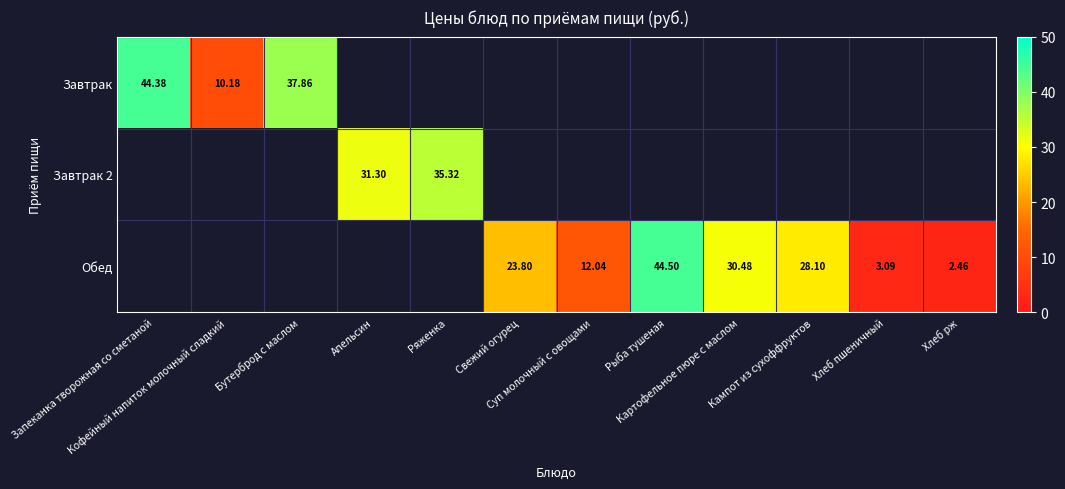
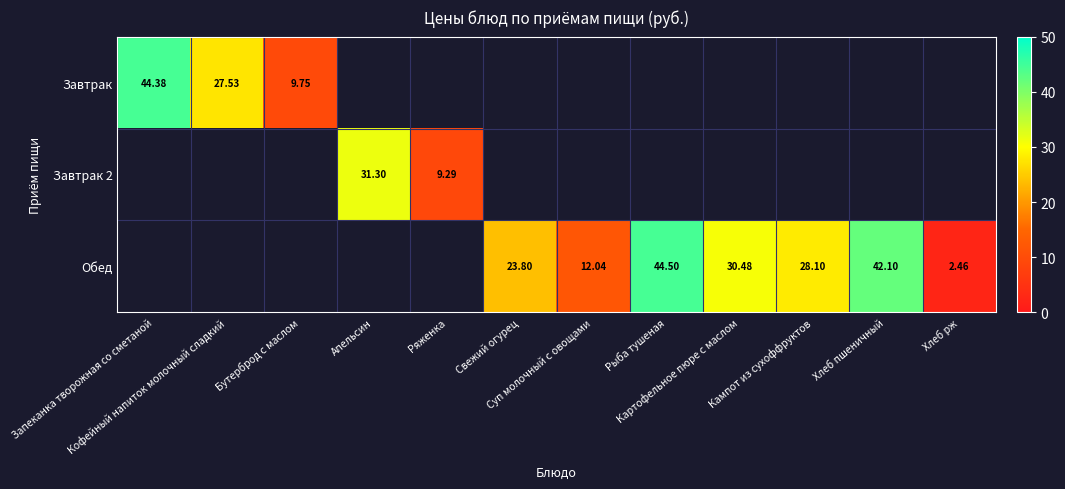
Завтрак, Кофейный напиток молочный сладкий: 10.18 -> 27.53
Завтрак, Бутерброд с маслом: 37.86 -> 9.75
Завтрак 2, Ряженка: 35.32 -> 9.29
Обед, Хлеб пшеничный: 3.09 -> 42.10
